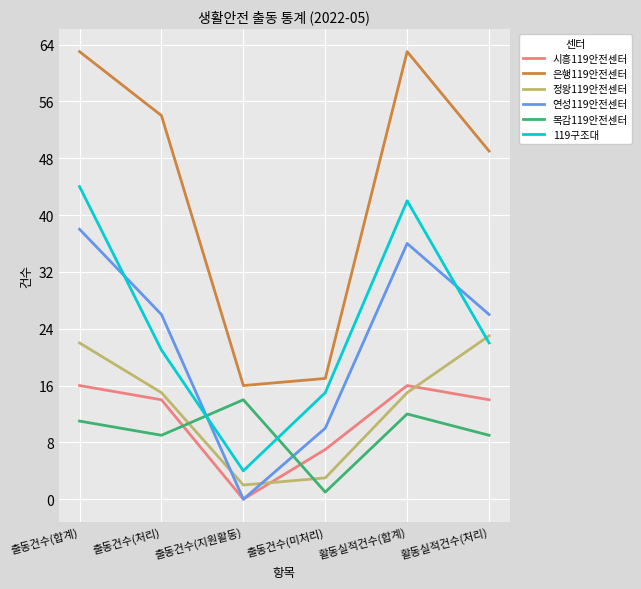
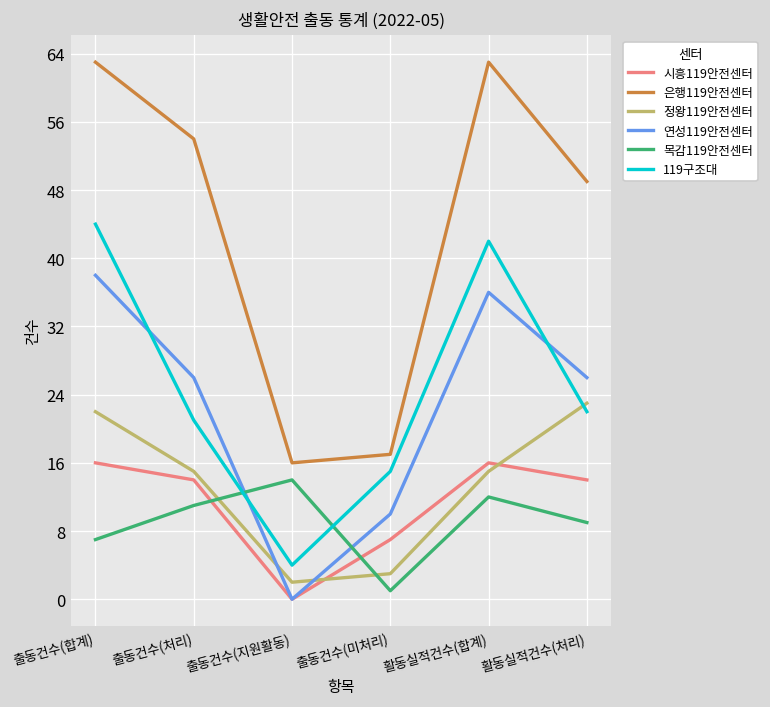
목감119안전센터, 출동건수(합계): 11 -> 7
목감119안전센터, 출동건수(처리): 9 -> 11
